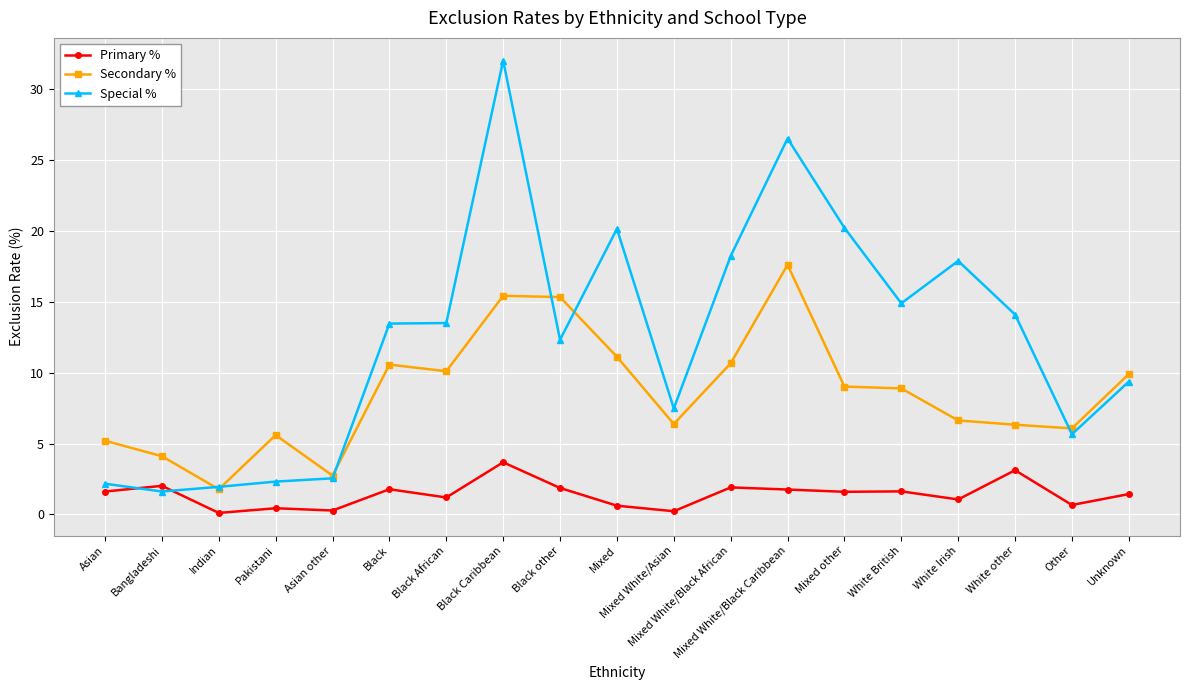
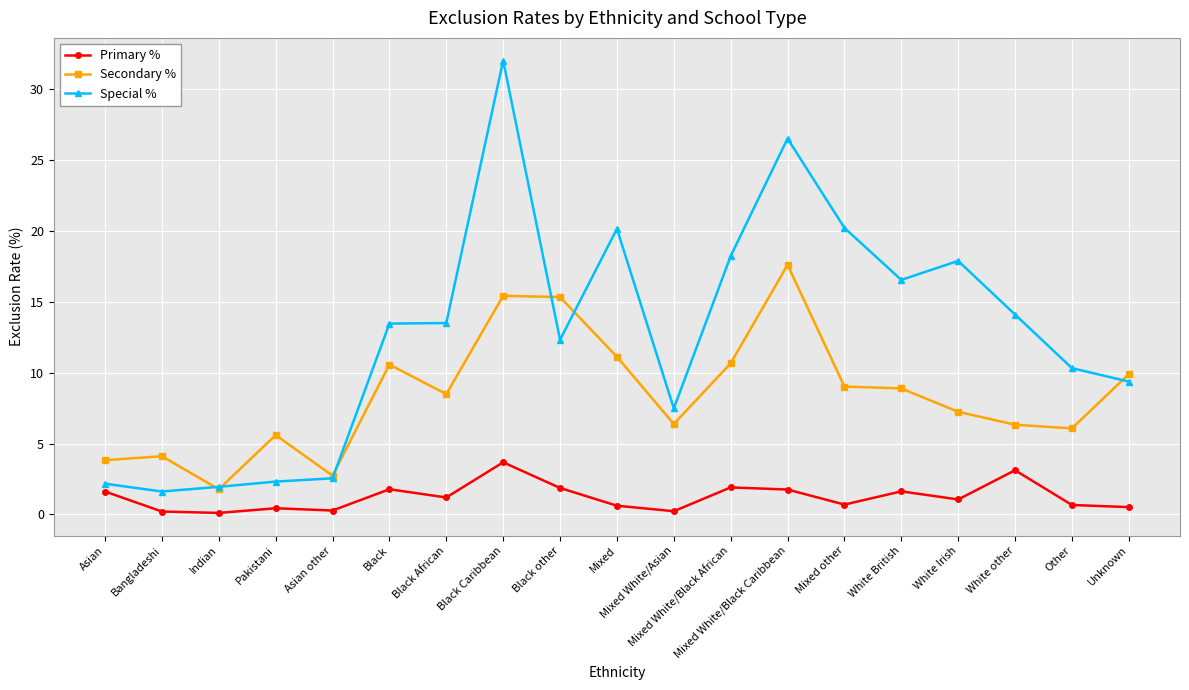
Secondary %, Asian: 5.2 -> 3.8
Primary %, Bangladeshi: 2.0 -> 0.2
Secondary %, Black African: 10.1 -> 8.5
Primary %, Mixed other: 1.6 -> 0.7
Special %, White British: 14.9 -> 16.5
Secondary %, White Irish: 6.6 -> 7.2
Special %, Other: 5.7 -> 10.3
Primary %, Unknown: 1.4 -> 0.5
